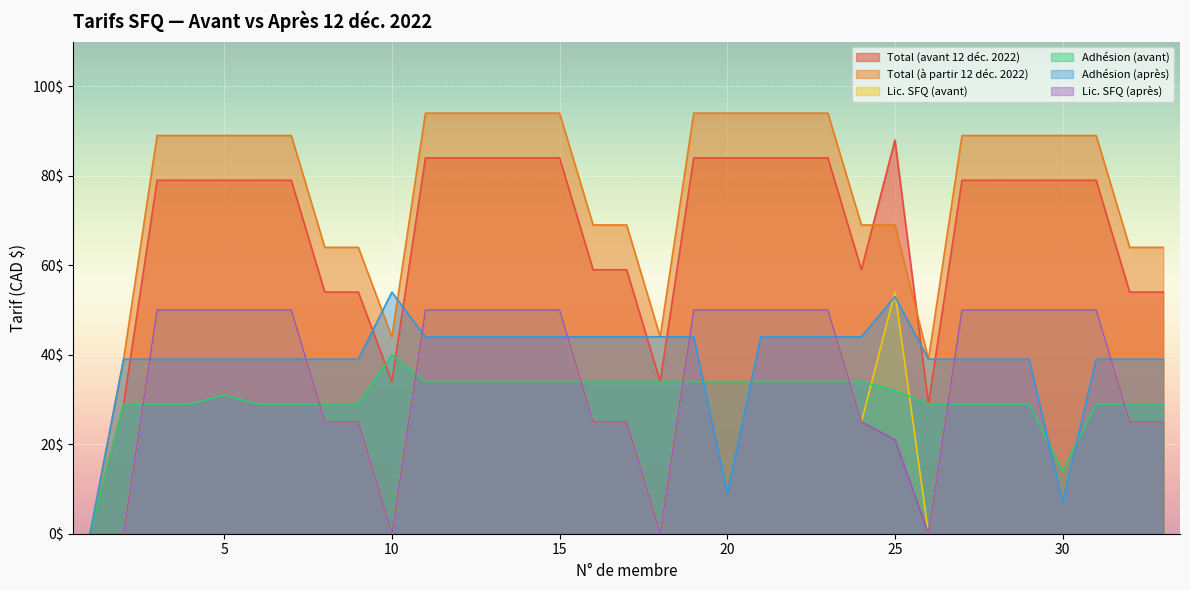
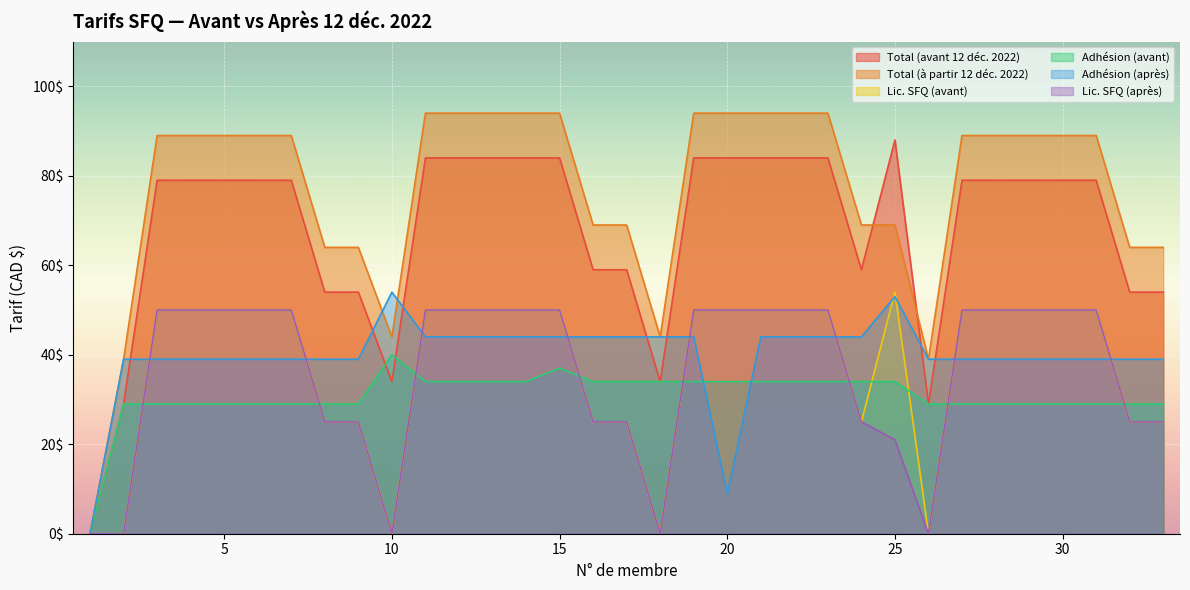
Adhésion (avant), 5: 31$ -> 29$
Adhésion (avant), 15: 34$ -> 37$
Adhésion (avant), 25: 32$ -> 34$
Adhésion (avant), 30: 14$ -> 29$
Adhésion (après), 30: 7$ -> 39$
